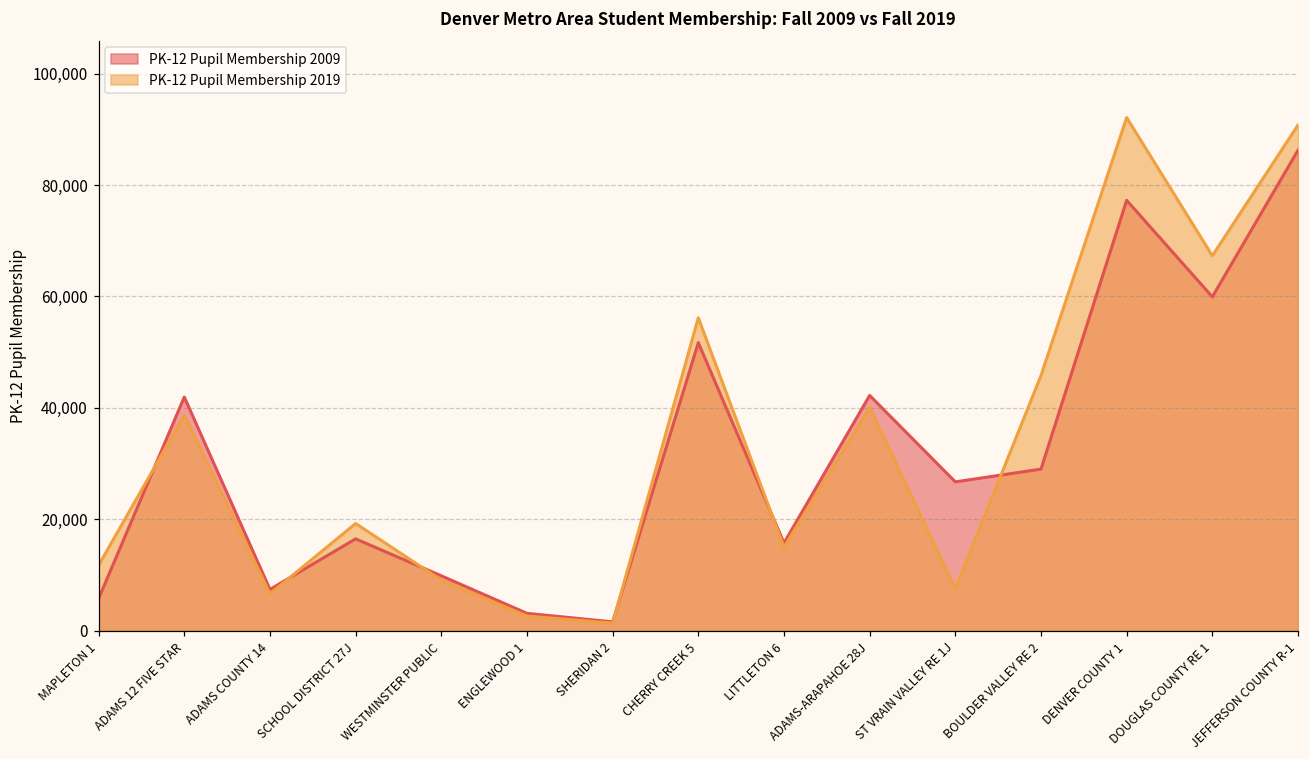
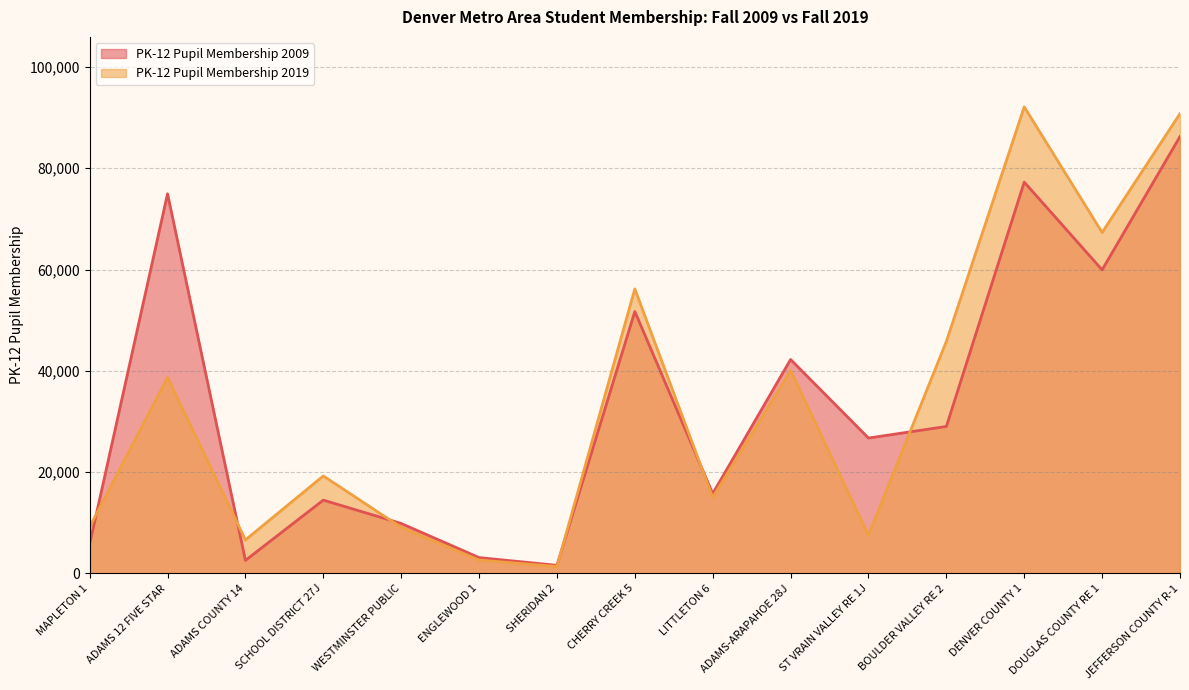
PK-12 Pupil Membership 2019, MAPLETON 1: 12,000 -> 9,000
PK-12 Pupil Membership 2009, ADAMS 12 FIVE STAR: 42,000 -> 75,000
PK-12 Pupil Membership 2009, ADAMS COUNTY 14: 7,000 -> 3,000
PK-12 Pupil Membership 2009, SCHOOL DISTRICT 27J: 16,000 -> 14,000
